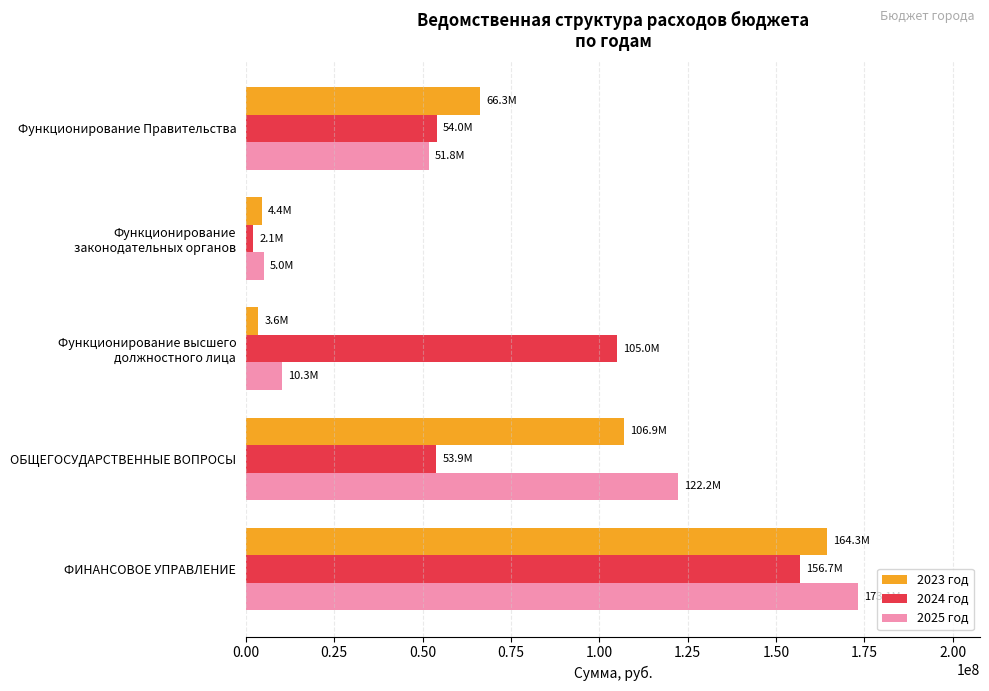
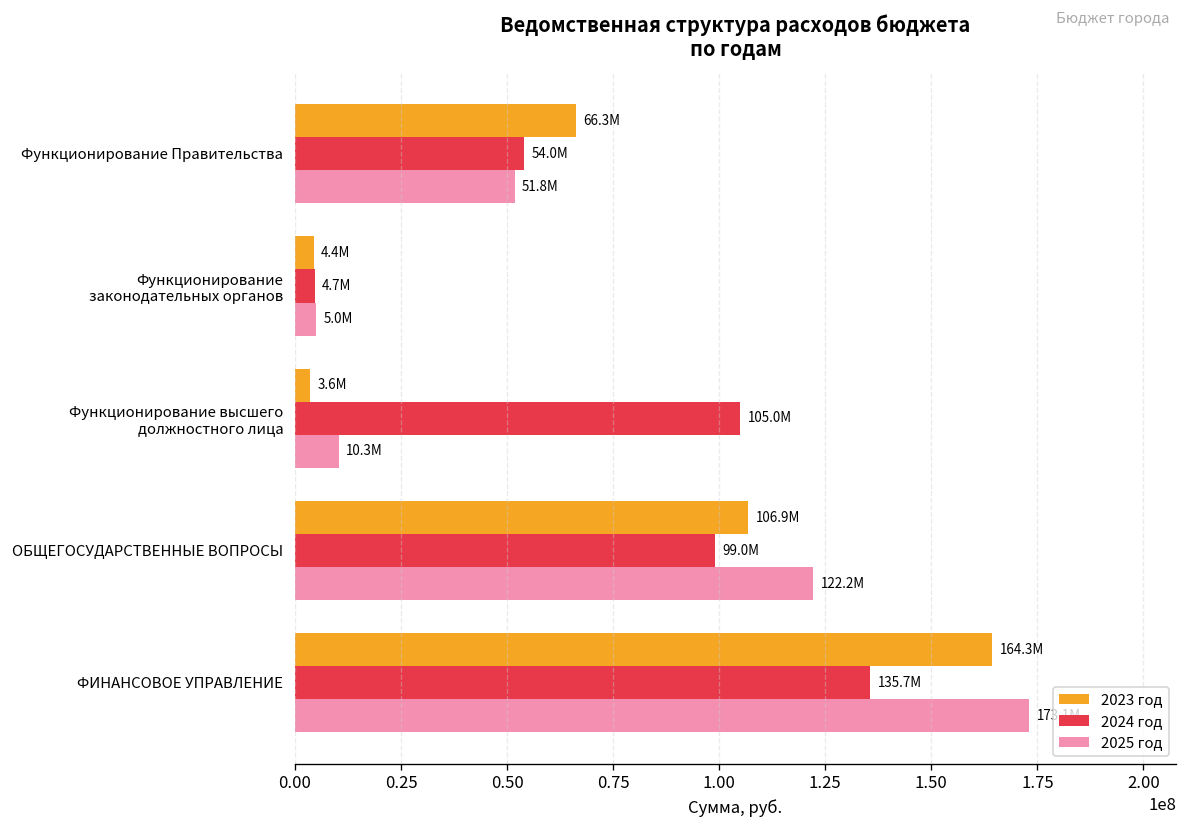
2024 год, Функционирование законодательных органов: 2.1M -> 4.7M
2024 год, ОБЩЕГОСУДАРСТВЕННЫЕ ВОПРОСЫ: 53.9M -> 99.0M
2024 год, ФИНАНСОВОЕ УПРАВЛЕНИЕ: 156.7M -> 135.7M
